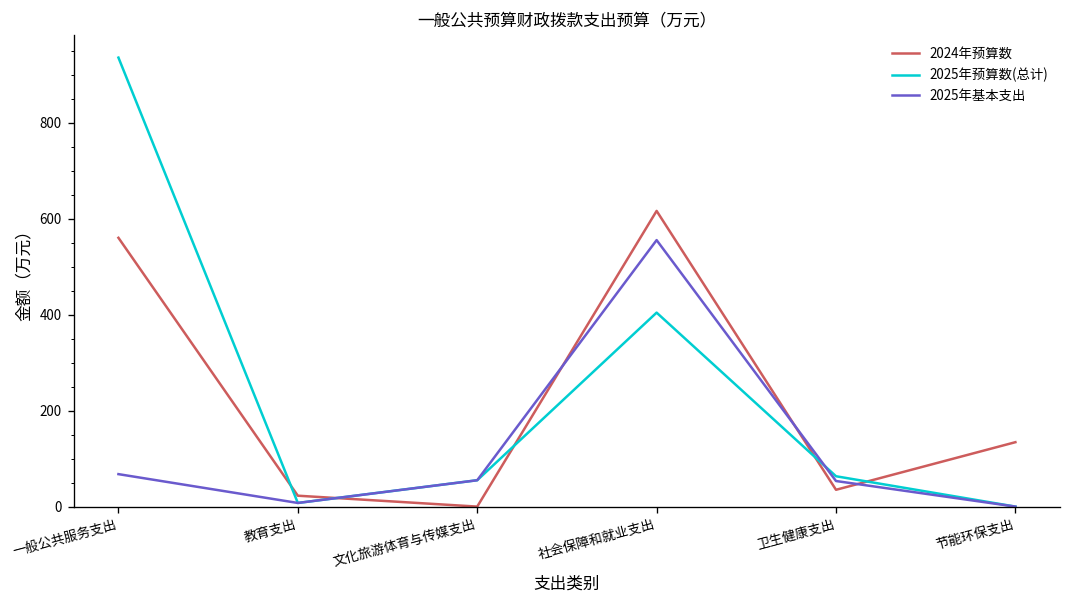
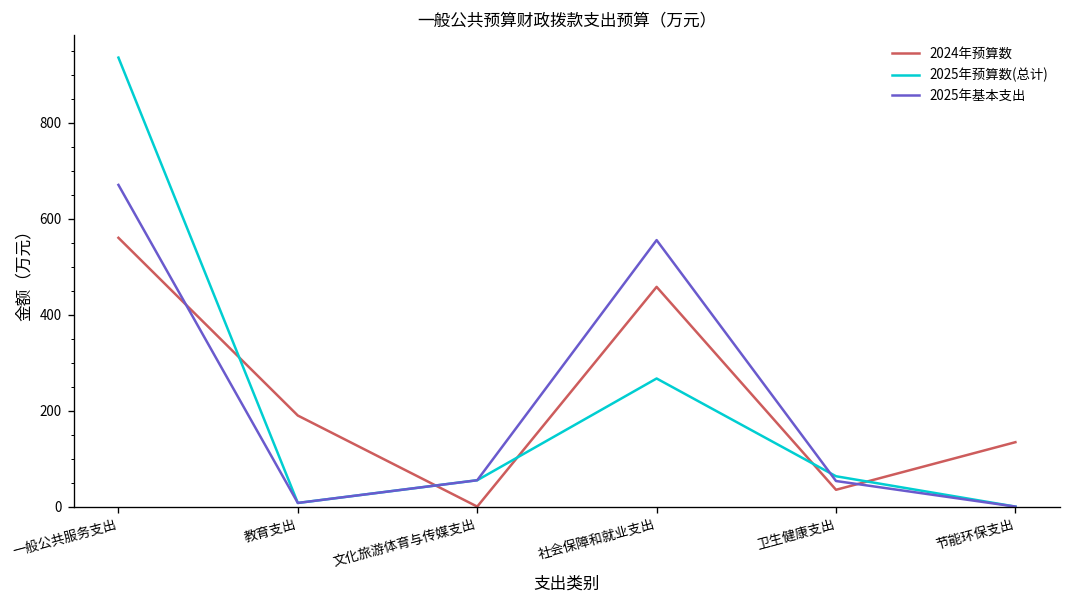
2025年基本支出, 一般公共服务支出: 70 -> 670
2024年预算数, 教育支出: 20 -> 190
2024年预算数, 社会保障和就业支出: 620 -> 460
2025年预算数(总计), 社会保障和就业支出: 400 -> 270
